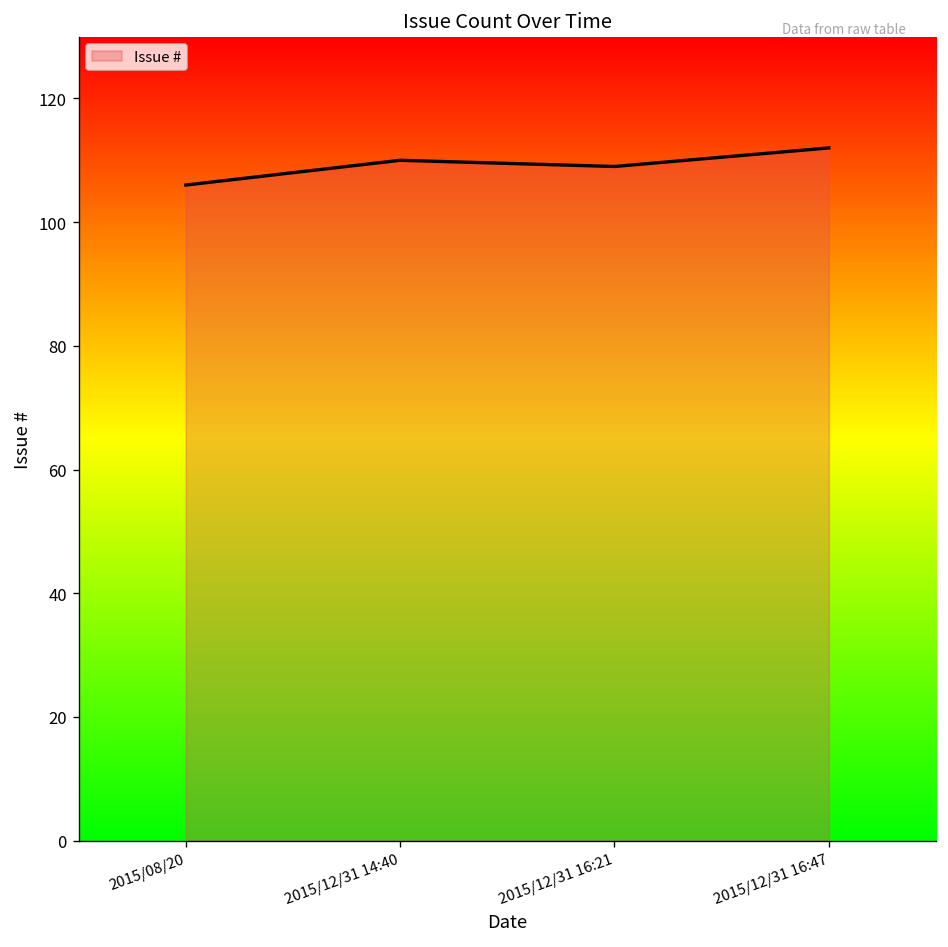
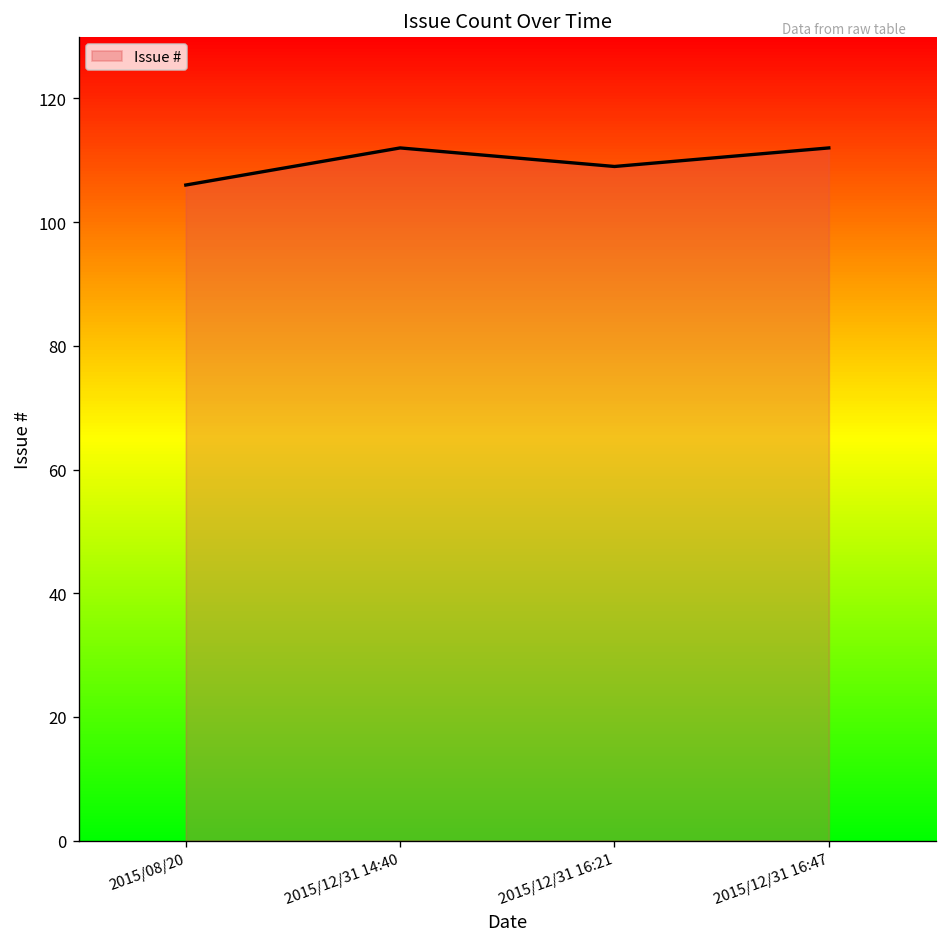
2015/12/31 14:40: 110 -> 112
